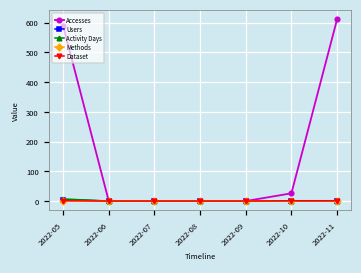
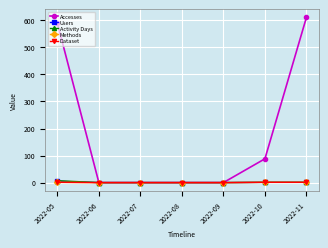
Accesses, 2022-10: 30 -> 90
